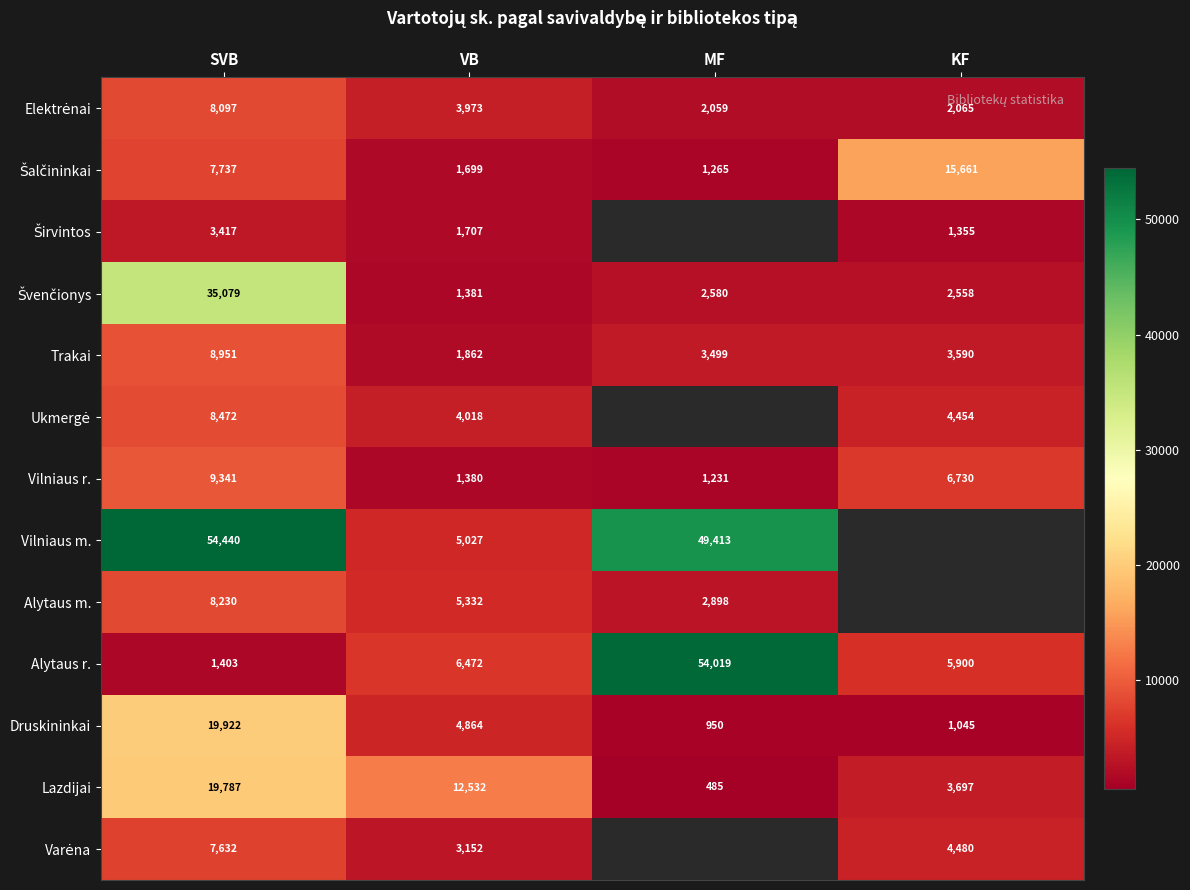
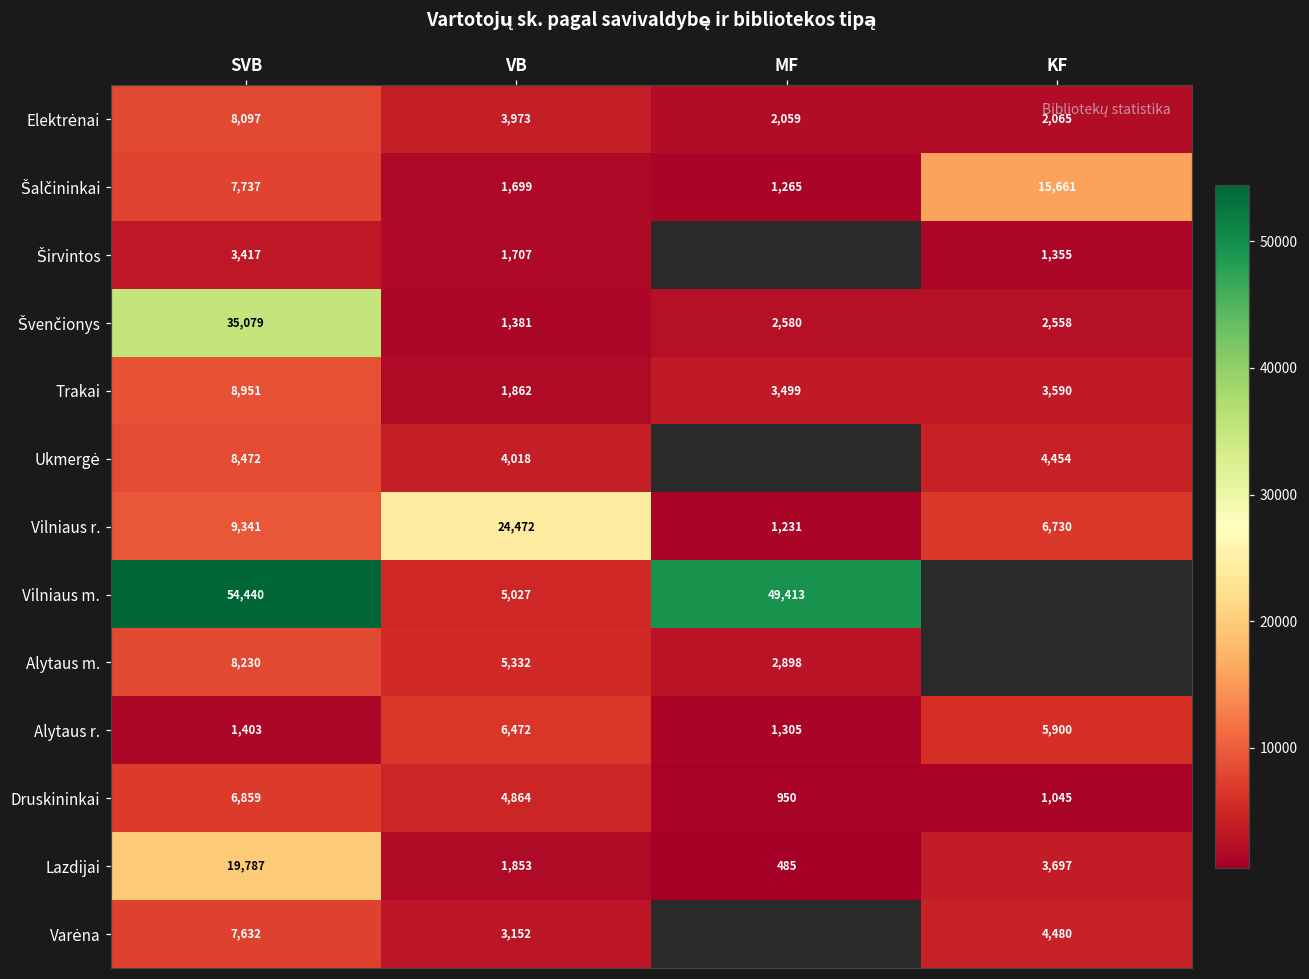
Vilniaus r., VB: 1,380 -> 24,472
Alytaus r., MF: 54,019 -> 1,305
Druskininkai, SVB: 19,922 -> 6,859
Lazdijai, VB: 12,532 -> 1,853
